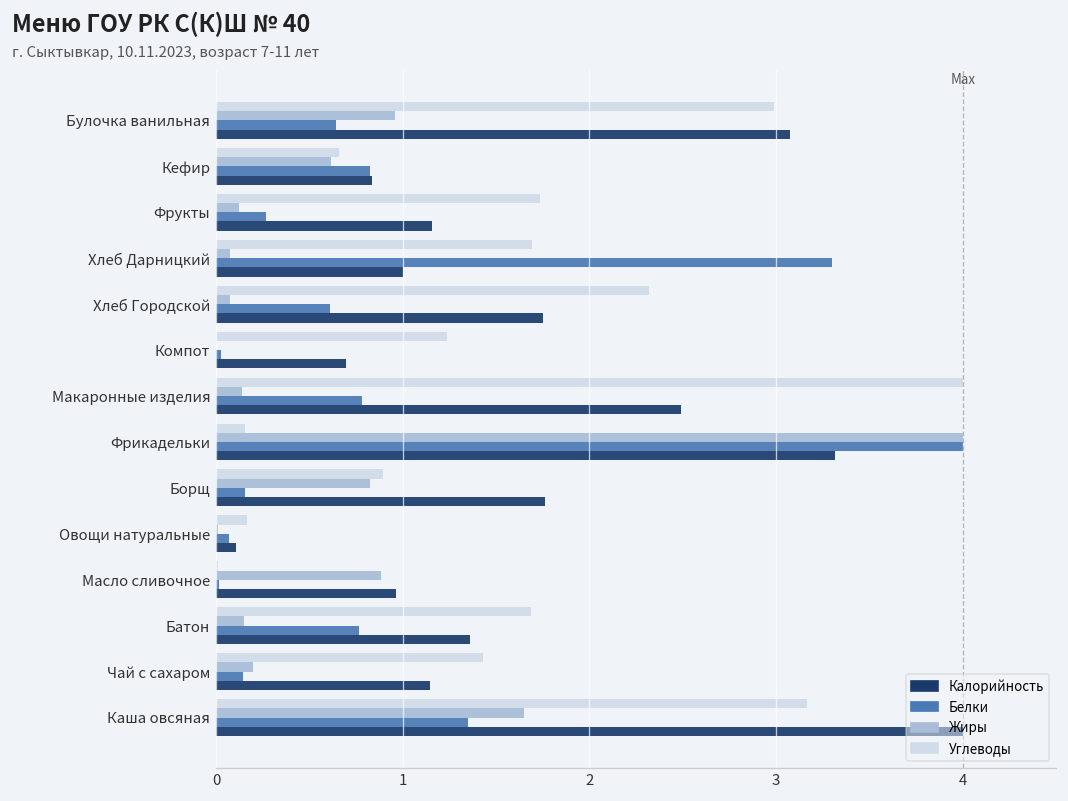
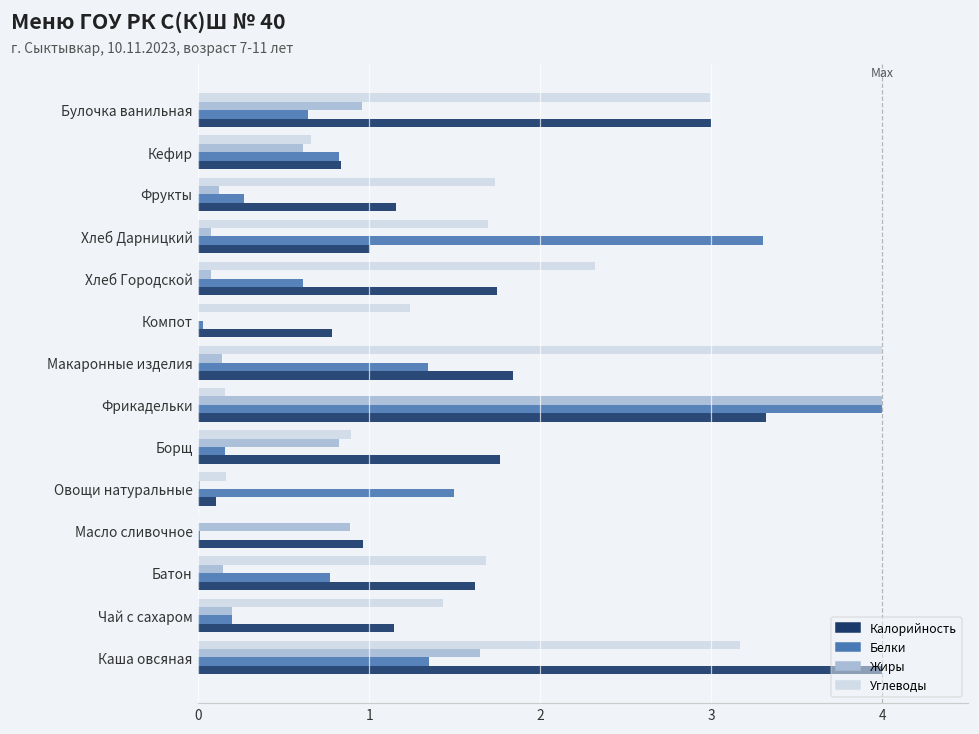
Калорийность, Булочка ванильная: 3.07 -> 3.00
Калорийность, Компот: 0.69 -> 0.78
Белки, Макаронные изделия: 0.78 -> 1.34
Калорийность, Макаронные изделия: 2.49 -> 1.84
Белки, Овощи натуральные: 0.07 -> 1.49
Калорийность, Батон: 1.36 -> 1.62
Белки, Чай с сахаром: 0.14 -> 0.20
